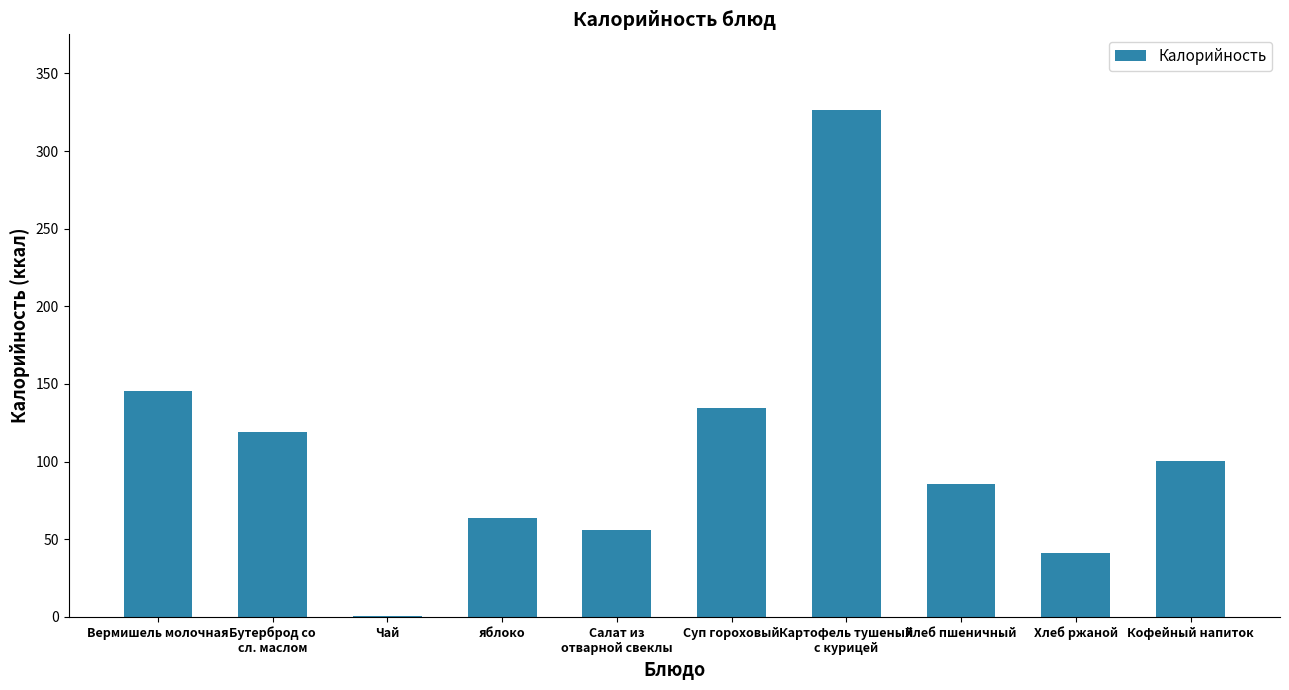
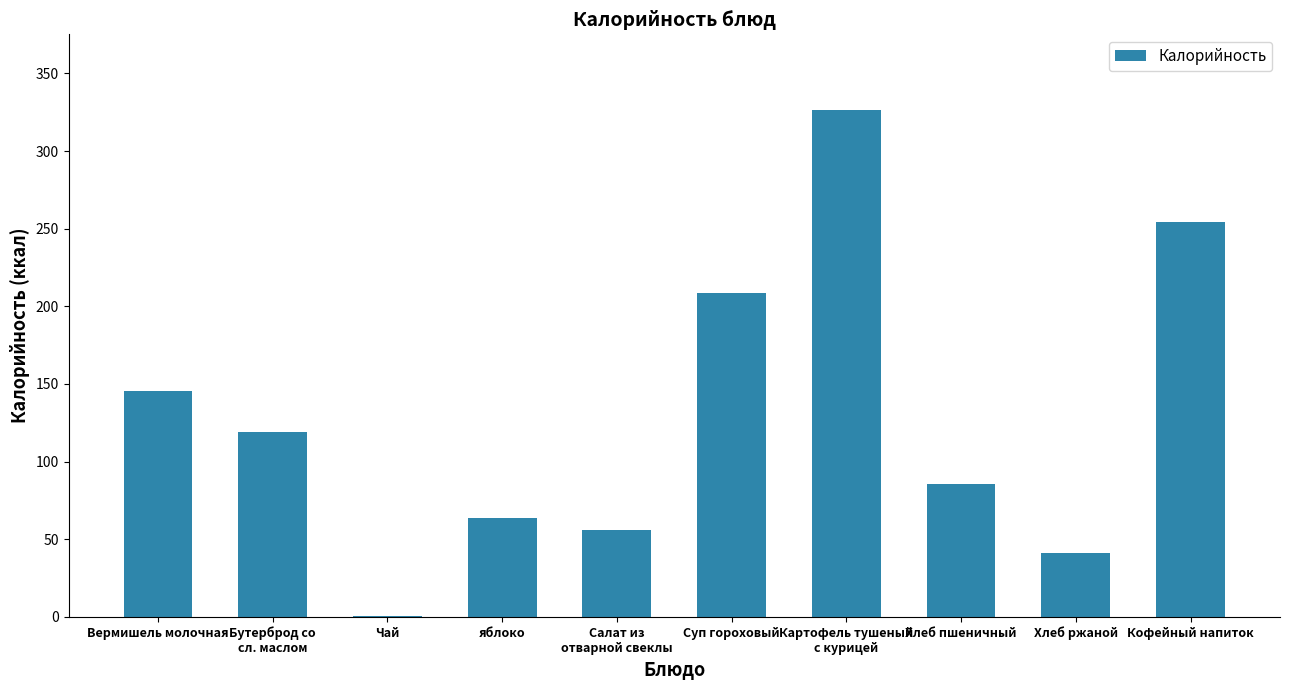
Суп гороховый: 135 -> 209
Кофейный напиток: 101 -> 255
